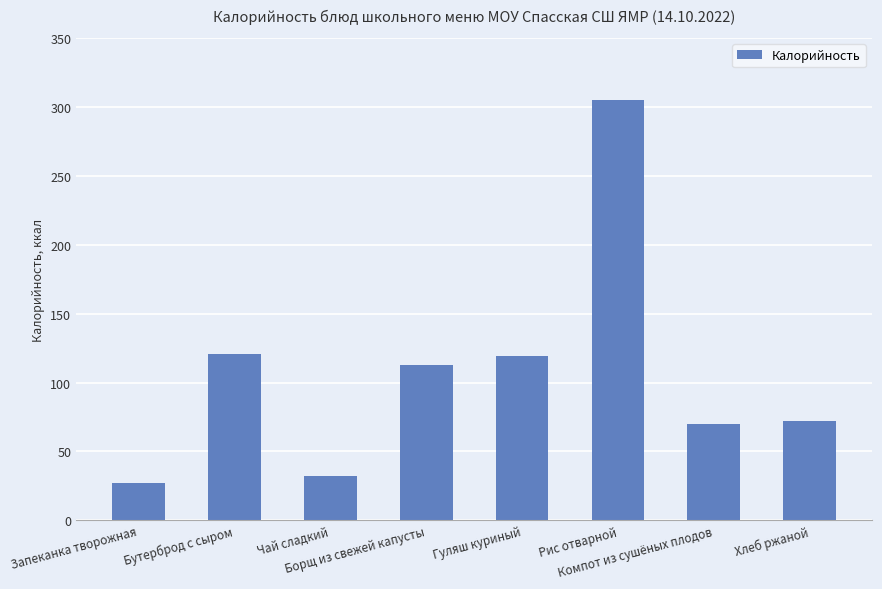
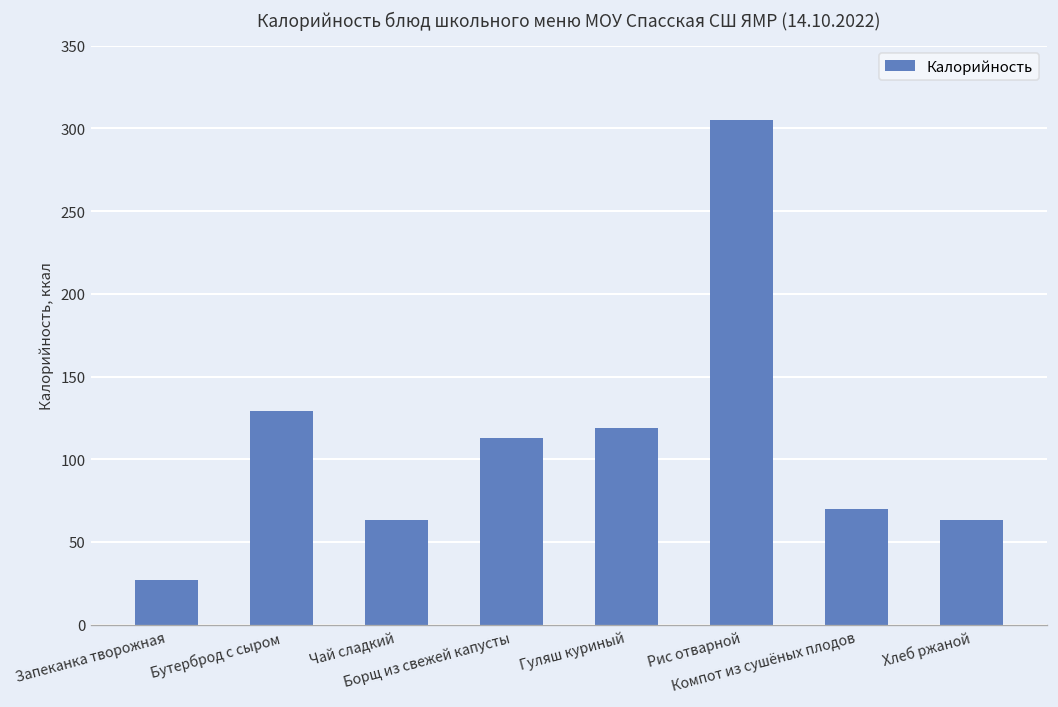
Бутерброд с сыром: 121 -> 129
Чай сладкий: 32 -> 63
Хлеб ржаной: 72 -> 63
